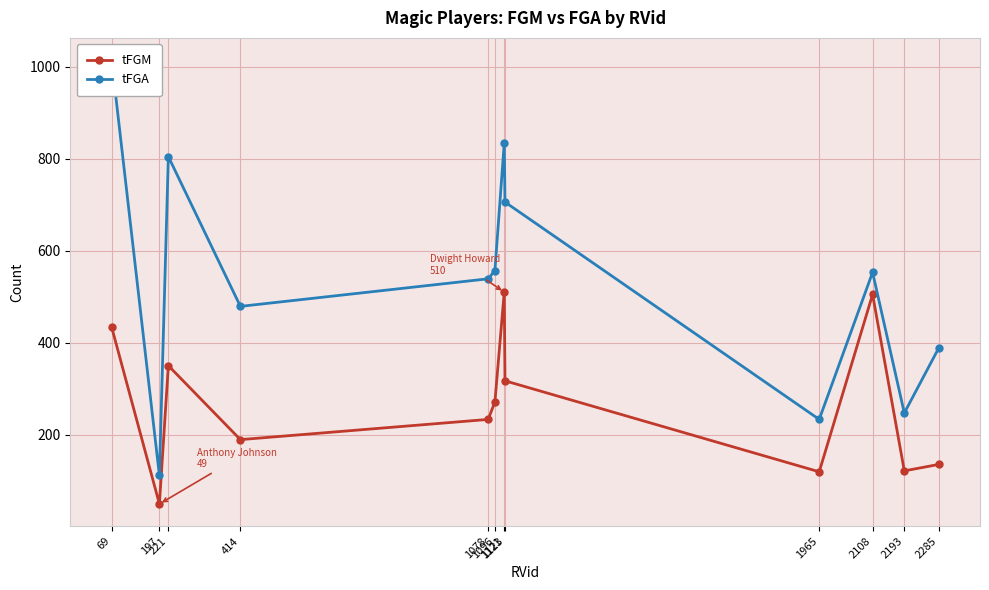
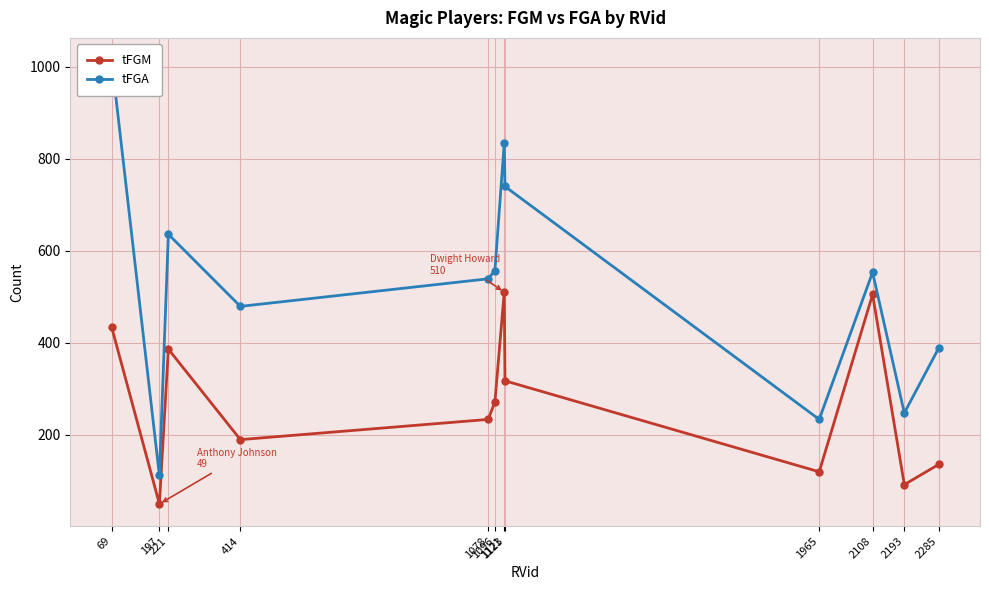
tFGM, 221: 350 -> 390
tFGA, 221: 810 -> 640
tFGA, 1123: 710 -> 740
tFGM, 2193: 120 -> 90
